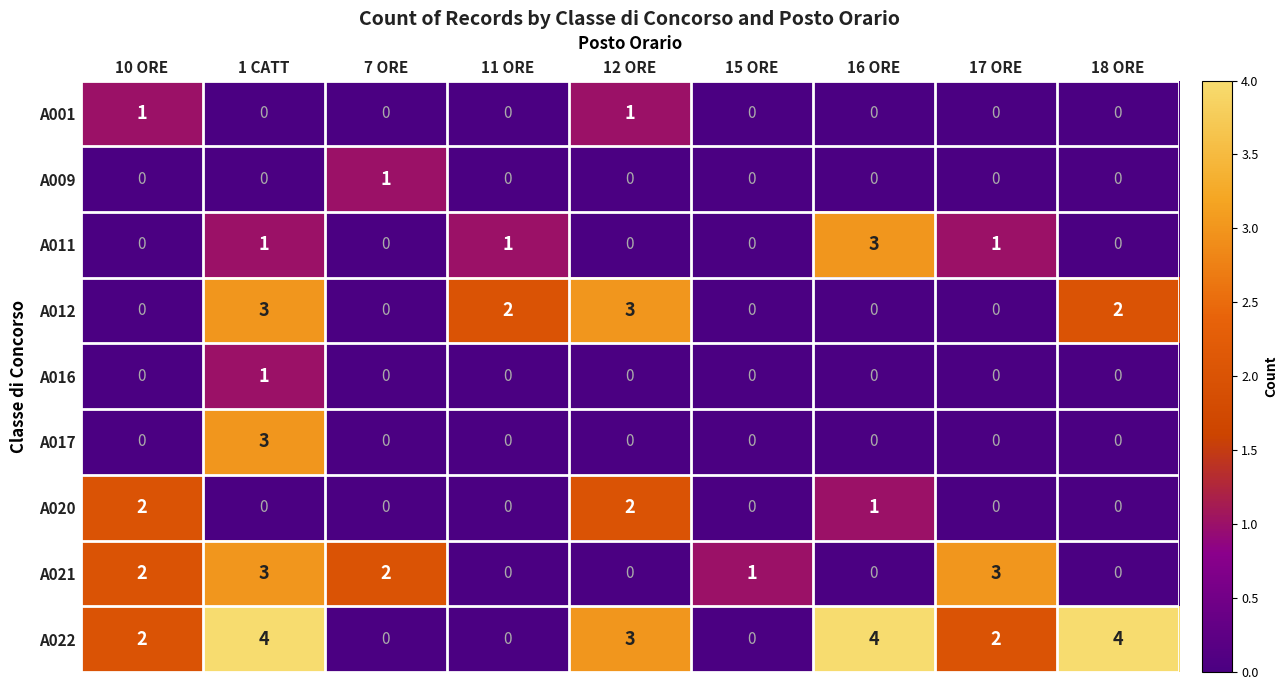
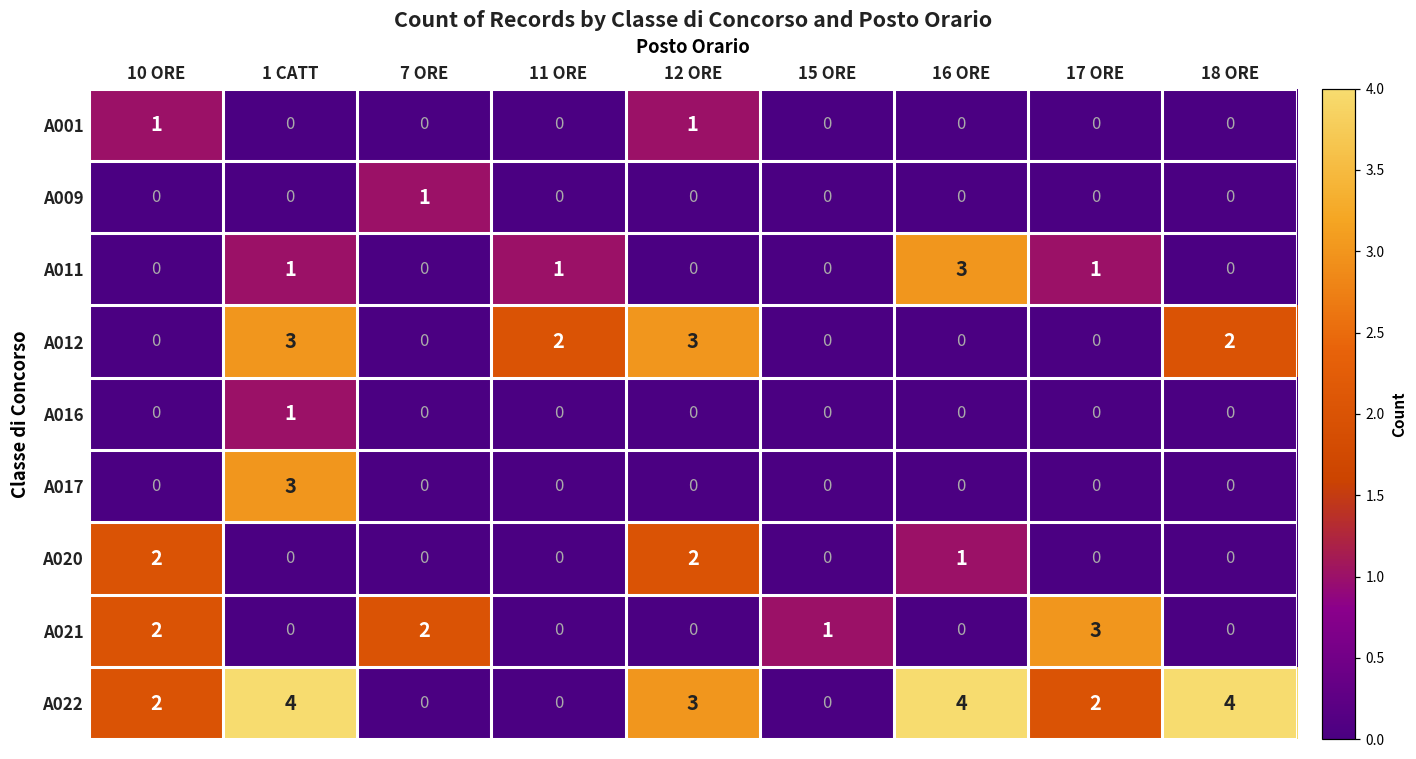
A021, 1 CATT: 3 -> 0
